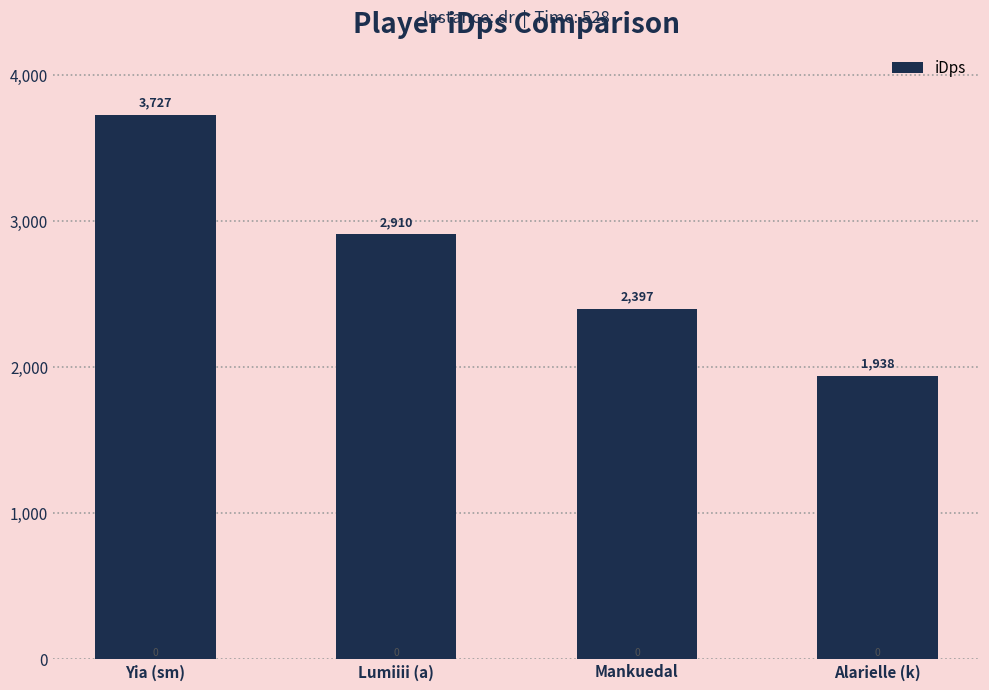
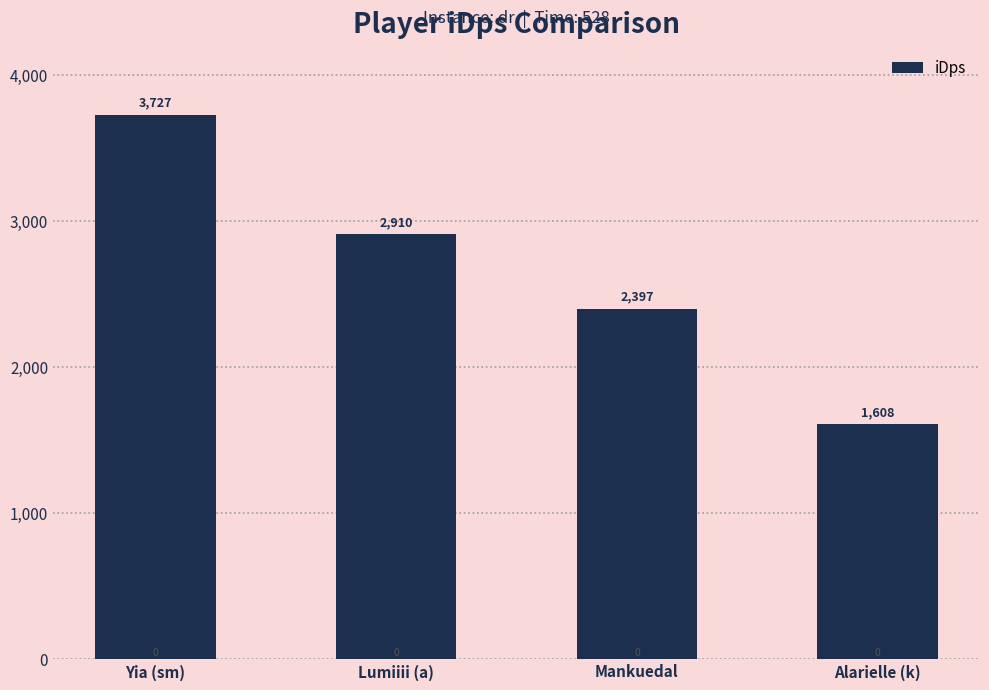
Alarielle (k): 1,938 -> 1,608
